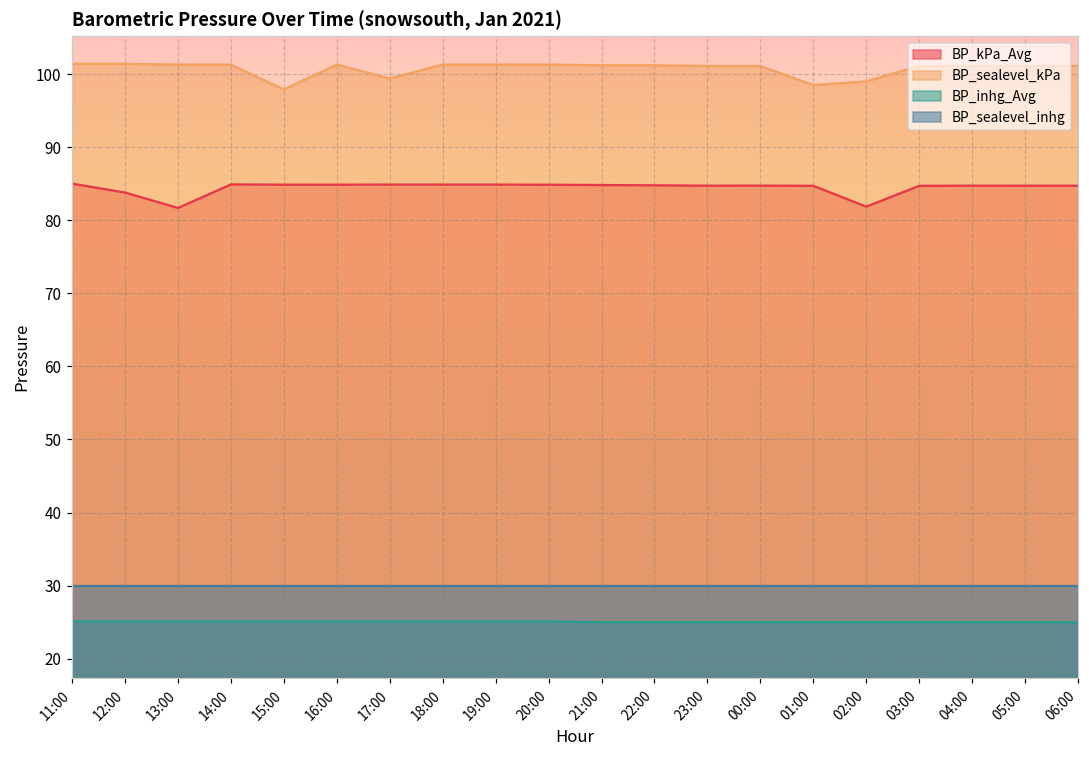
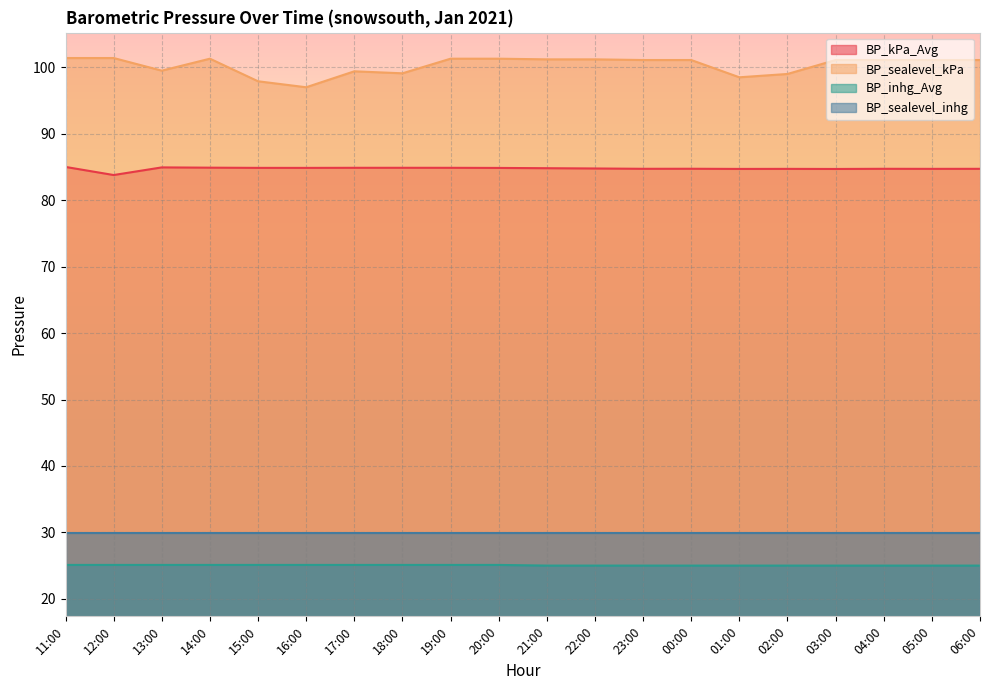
BP_kPa_Avg, 13:00: 82 -> 85
BP_sealevel_kPa, 13:00: 101 -> 100
BP_sealevel_kPa, 16:00: 101 -> 97
BP_sealevel_kPa, 18:00: 101 -> 99
BP_kPa_Avg, 02:00: 82 -> 85
